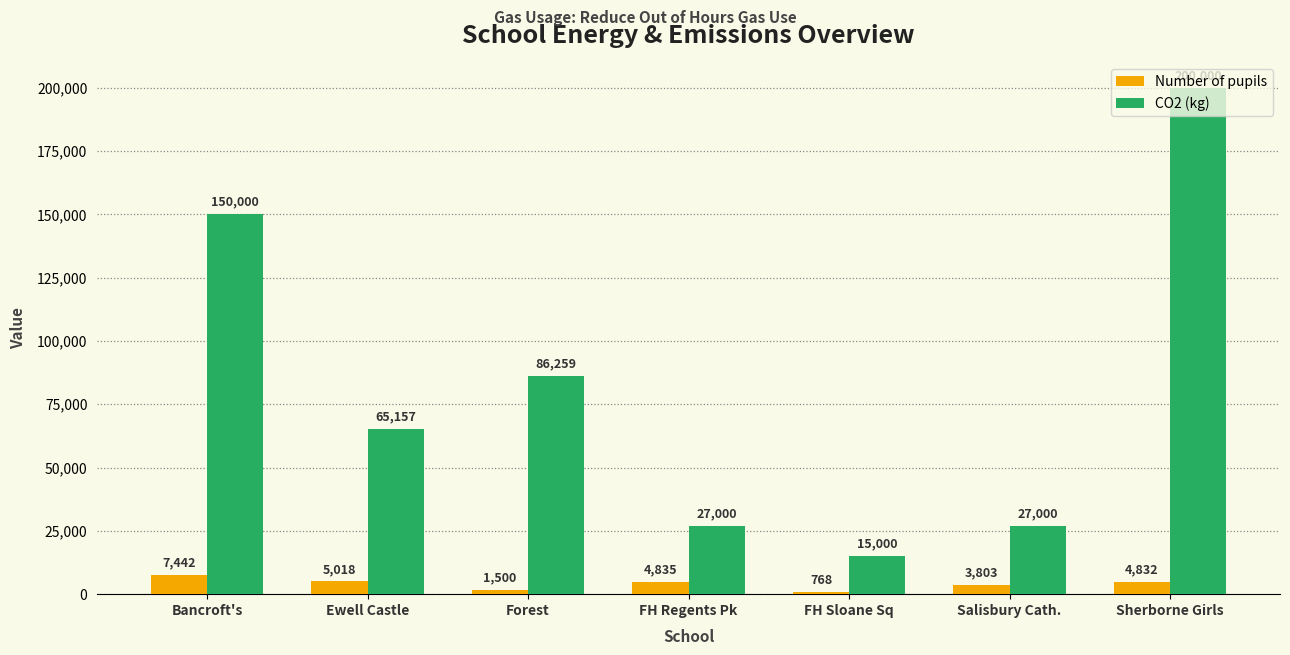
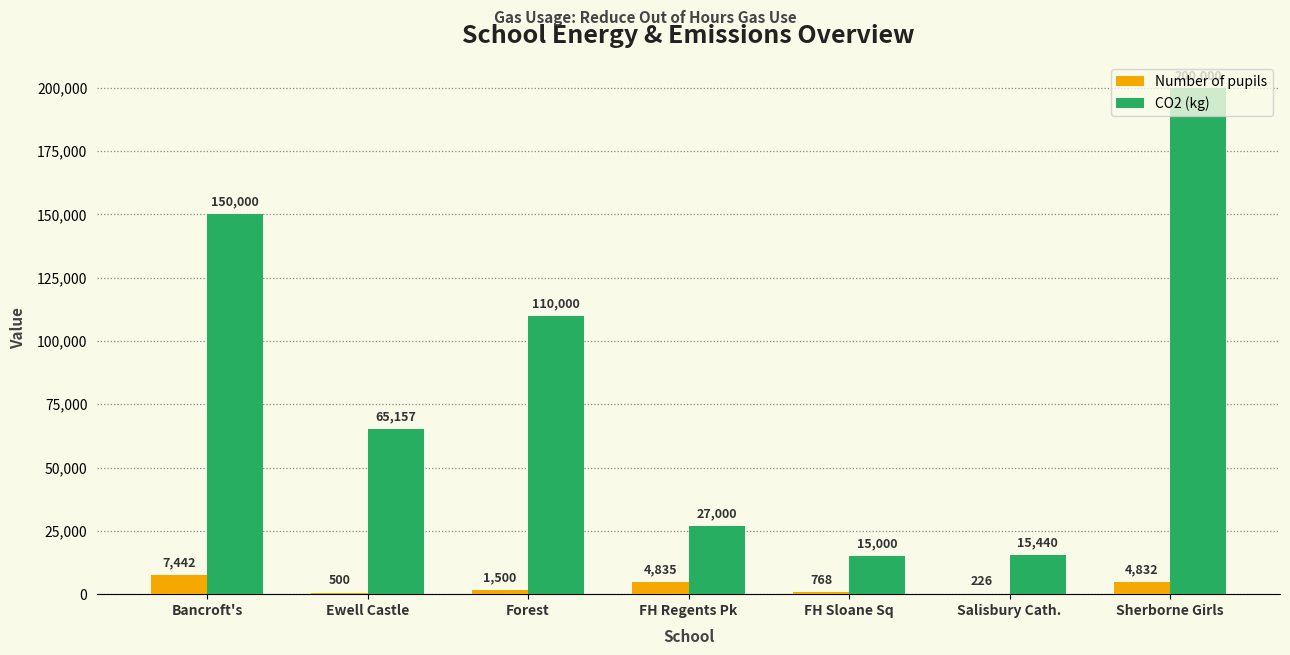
Number of pupils, Ewell Castle: 5,018 -> 500
CO2 (kg), Forest: 86,259 -> 110,000
Number of pupils, Salisbury Cath.: 3,803 -> 226
CO2 (kg), Salisbury Cath.: 27,000 -> 15,440
